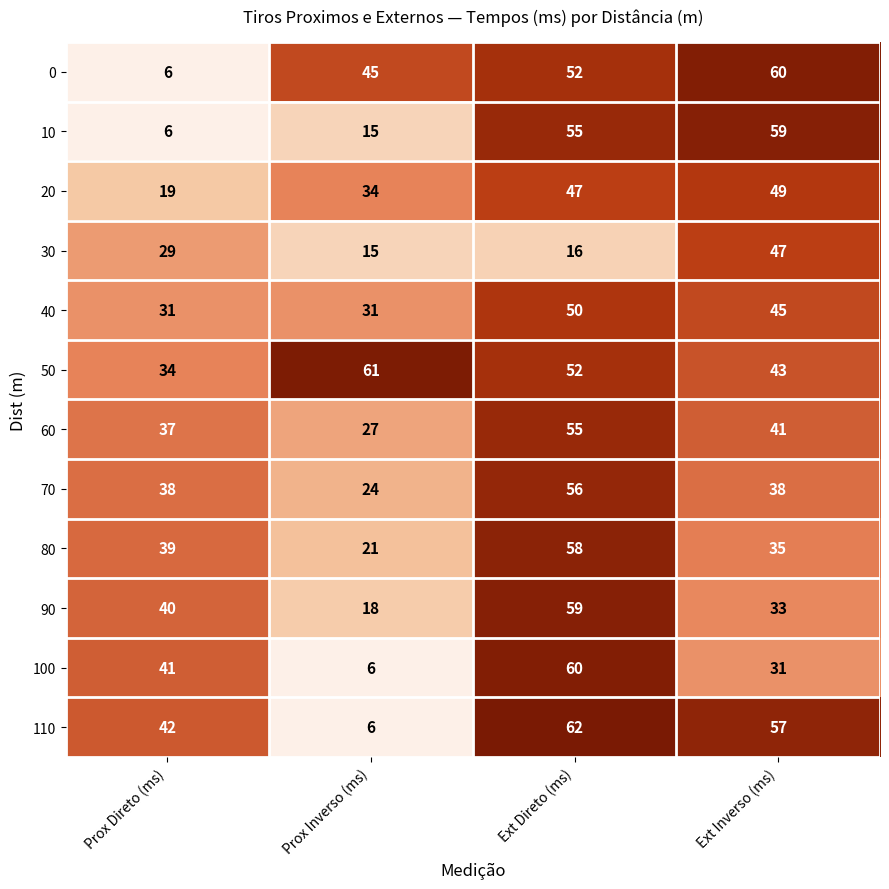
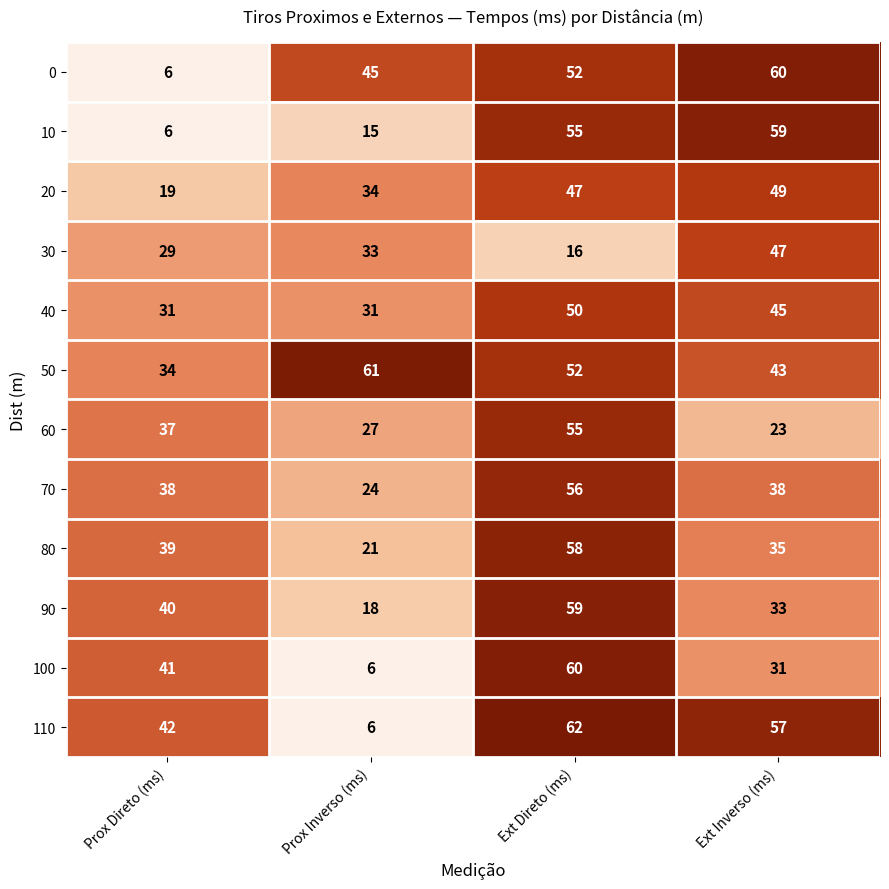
30, Prox Inverso (ms): 15 -> 33
60, Ext Inverso (ms): 41 -> 23
